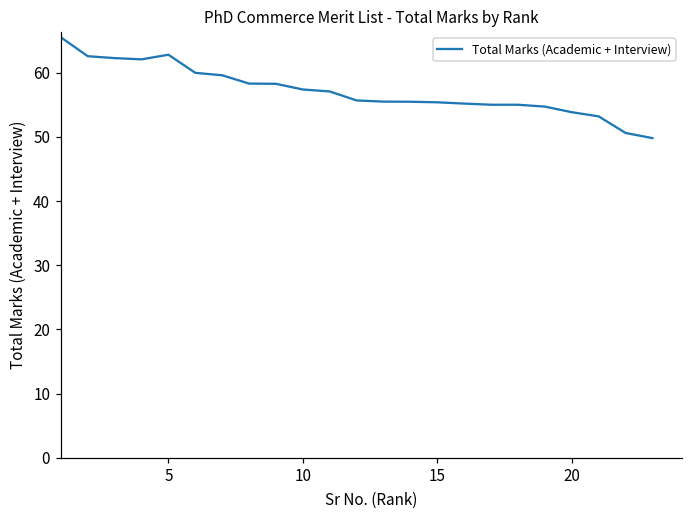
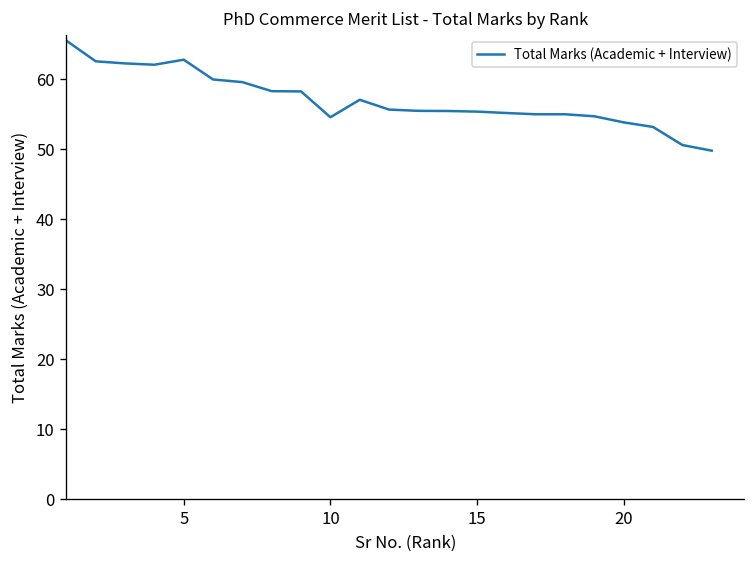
10: 57 -> 55
